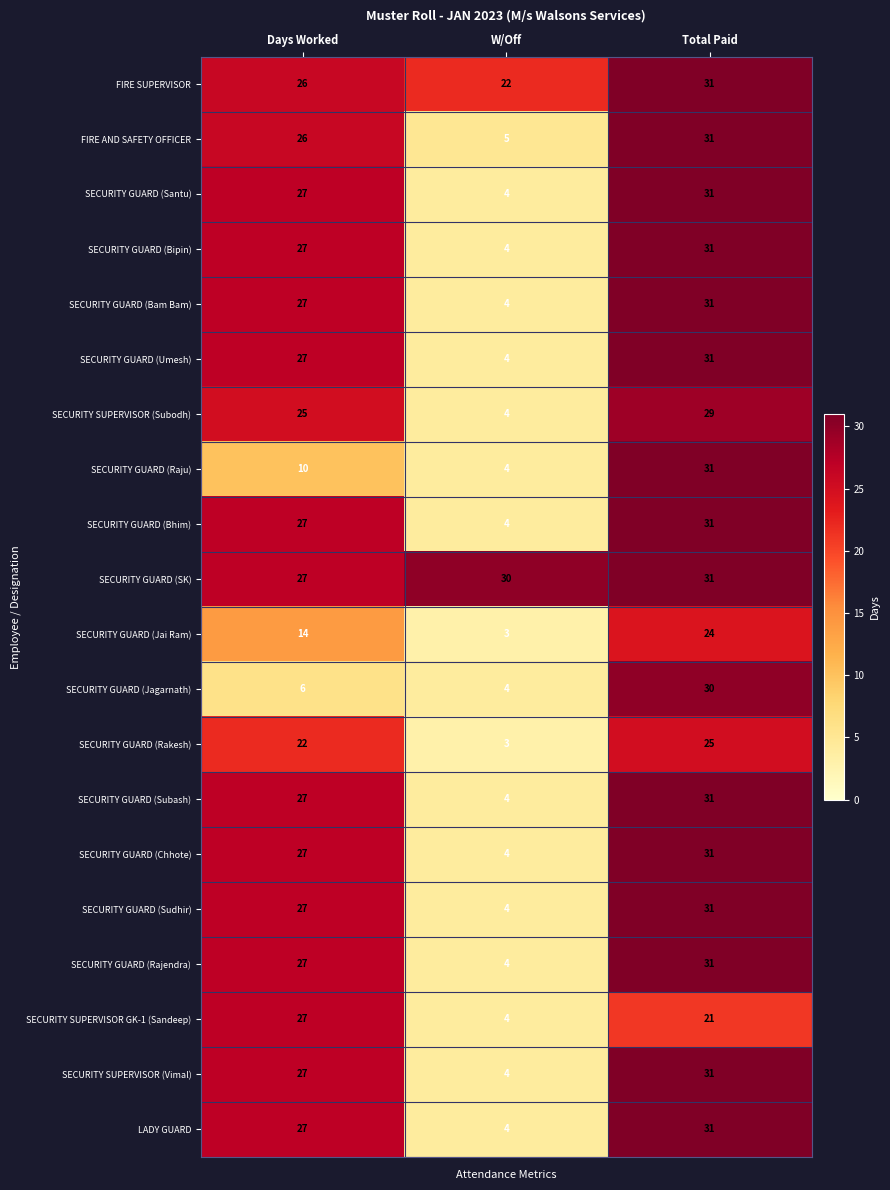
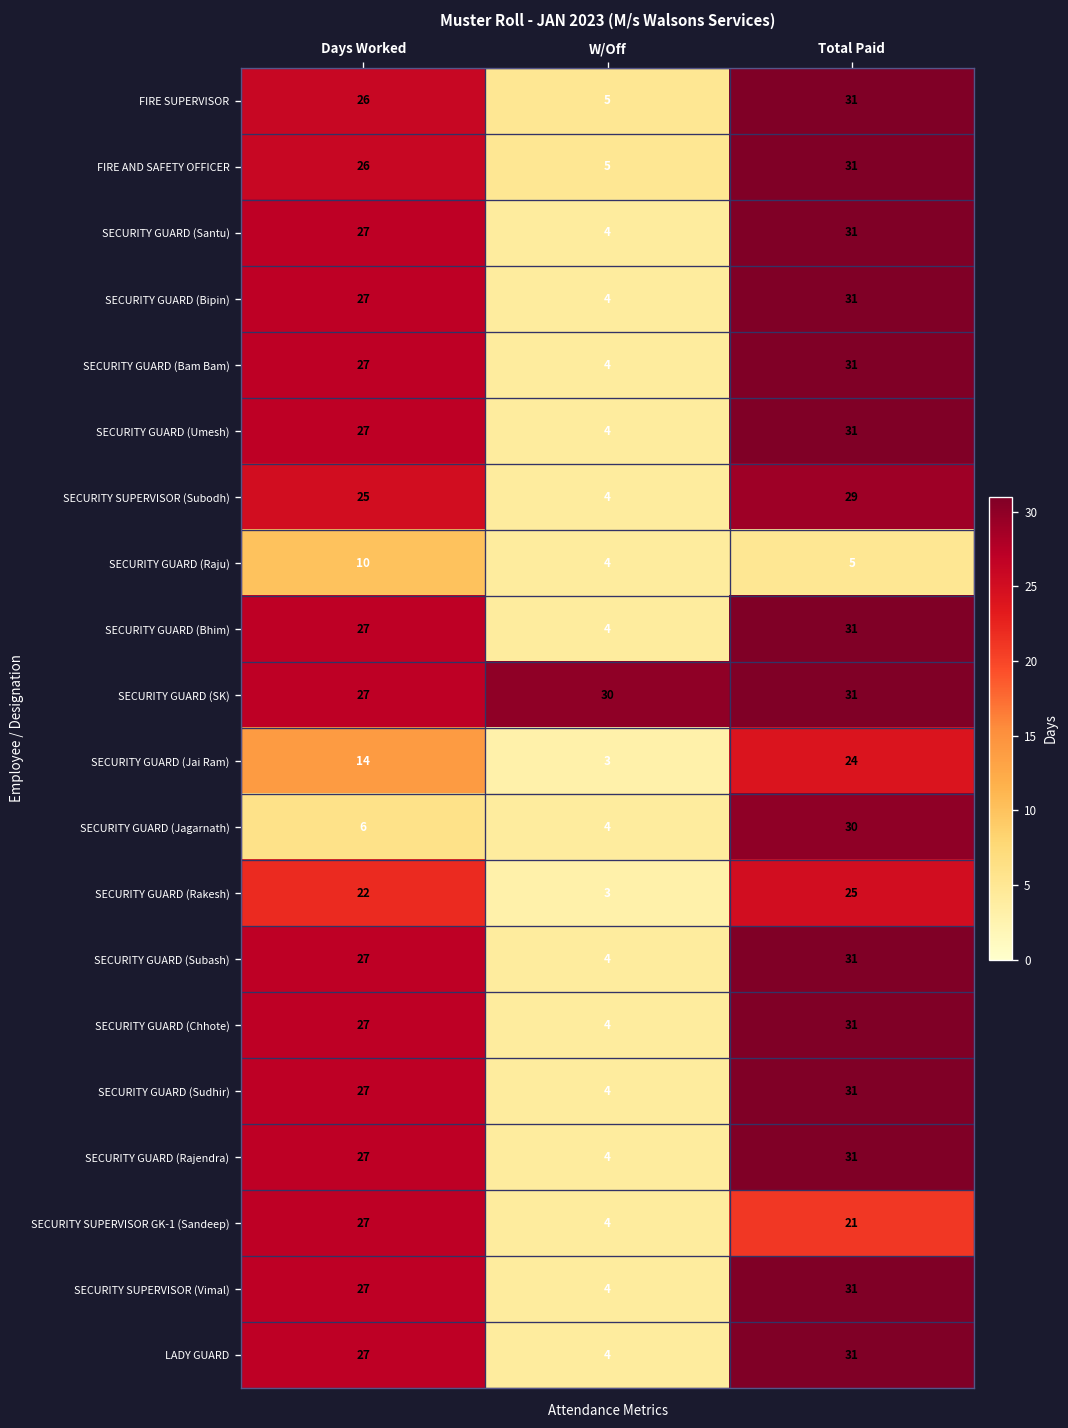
FIRE SUPERVISOR, W/Off: 22 -> 5
SECURITY GUARD (Raju), Total Paid: 31 -> 5
